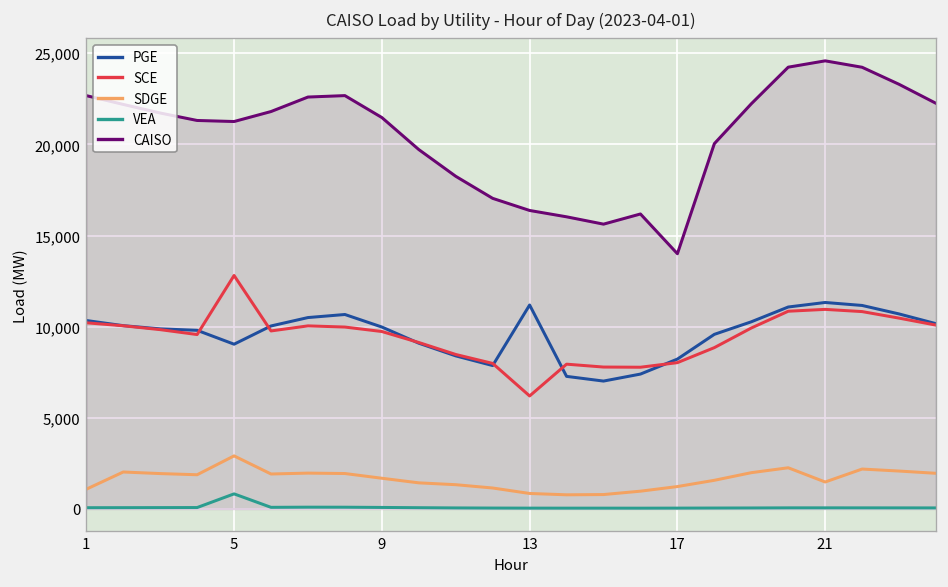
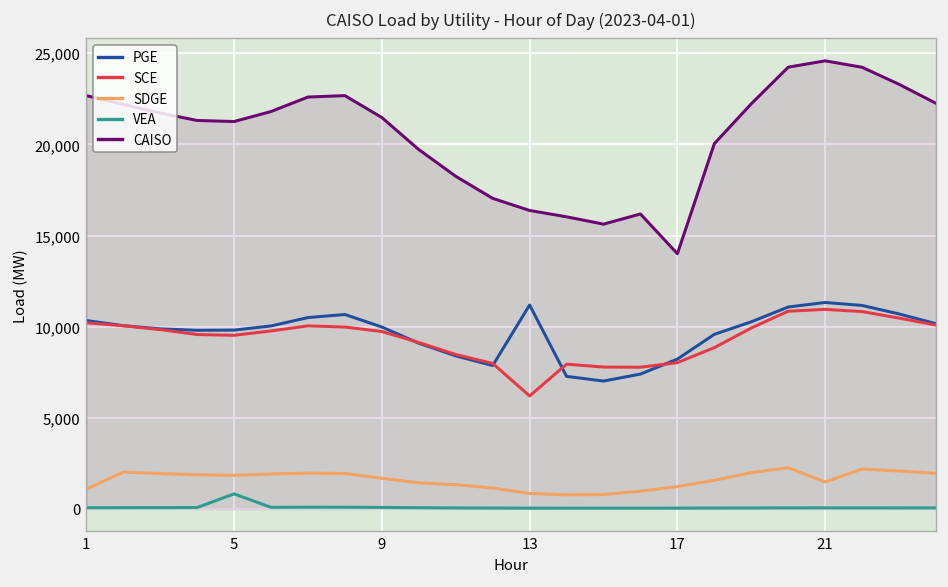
PGE, 5: 9,000 -> 9,800
SCE, 5: 12,800 -> 9,500
SDGE, 5: 2,900 -> 1,800
